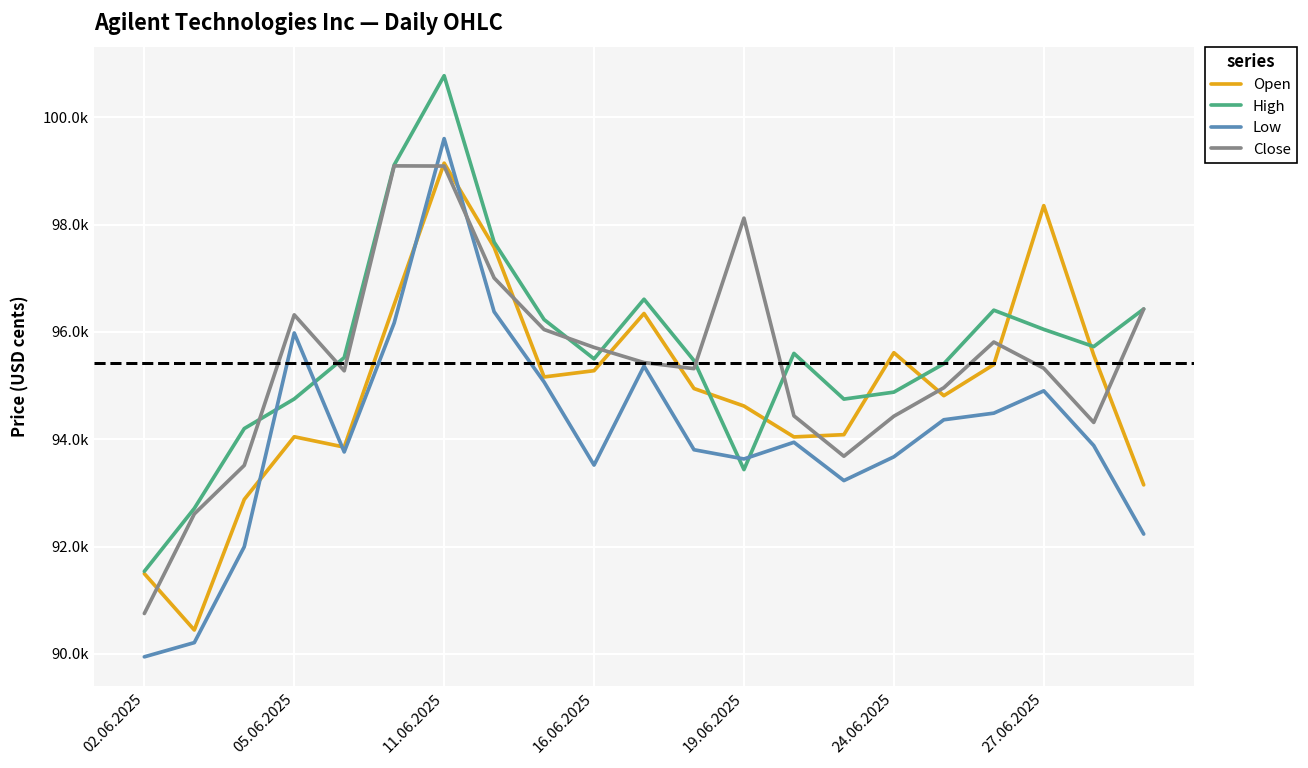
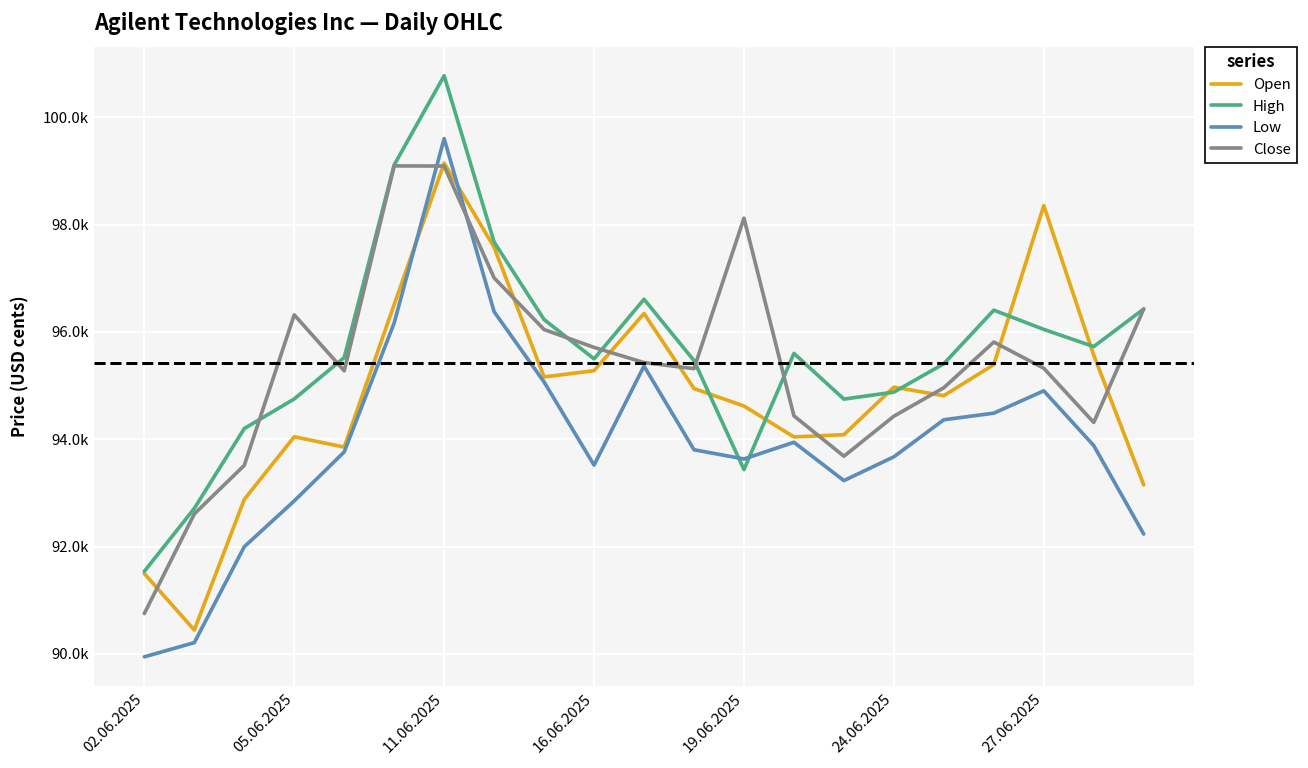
Low, 05.06.2025: 96000 -> 92900
Open, 24.06.2025: 95600 -> 95000
